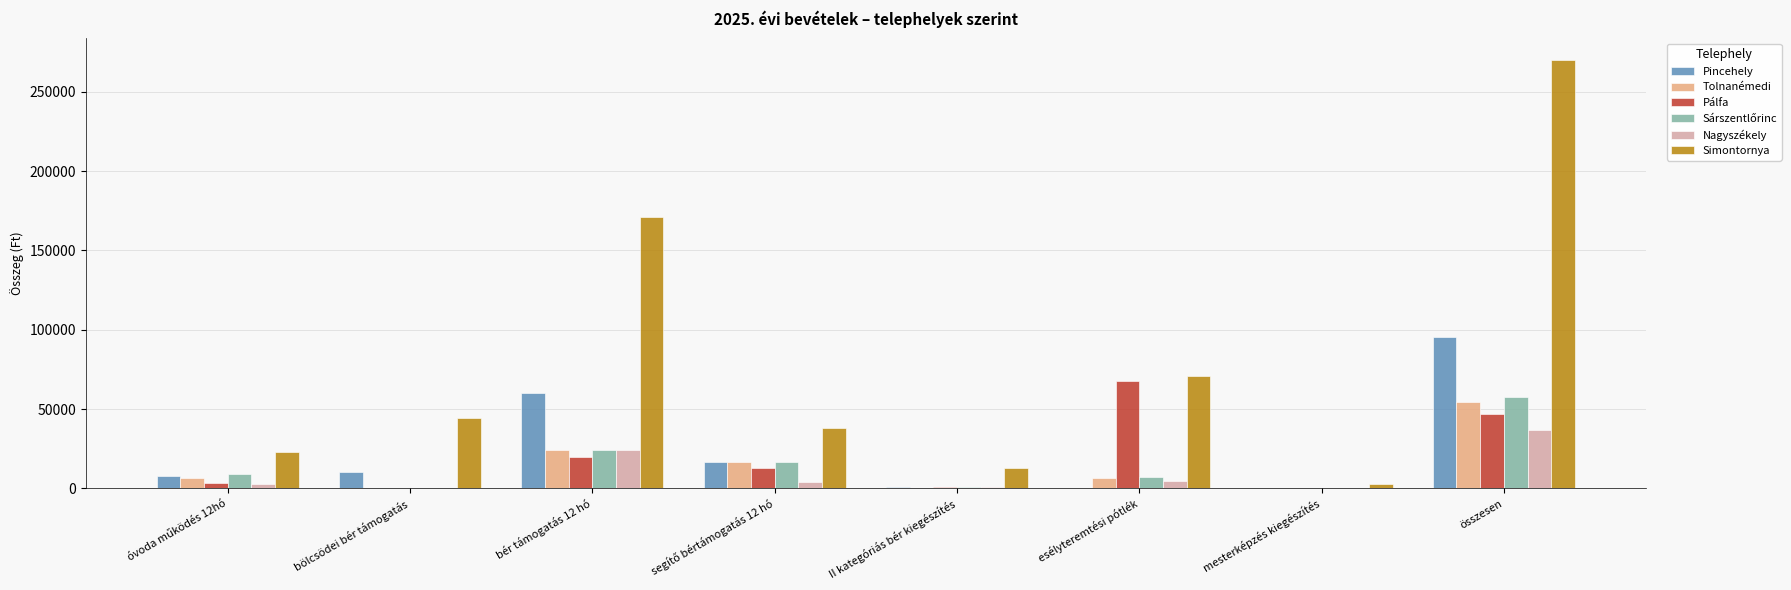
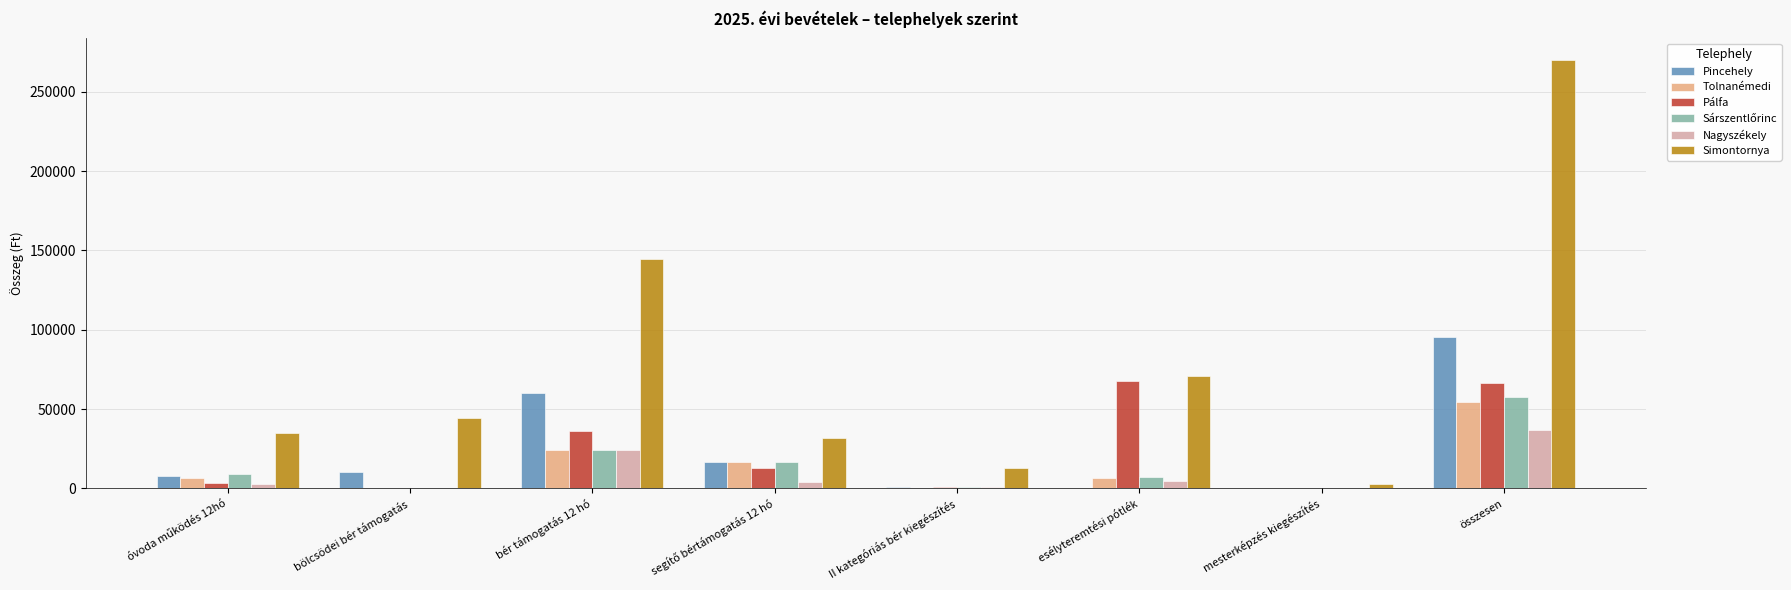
Simontornya, óvoda működés 12hó: 23000 -> 35000
Pálfa, bér támogatás 12 hó: 20000 -> 36000
Simontornya, bér támogatás 12 hó: 171000 -> 145000
Simontornya, segítő bértámogatás 12 hó: 38000 -> 32000
Pálfa, összesen: 47000 -> 66000
